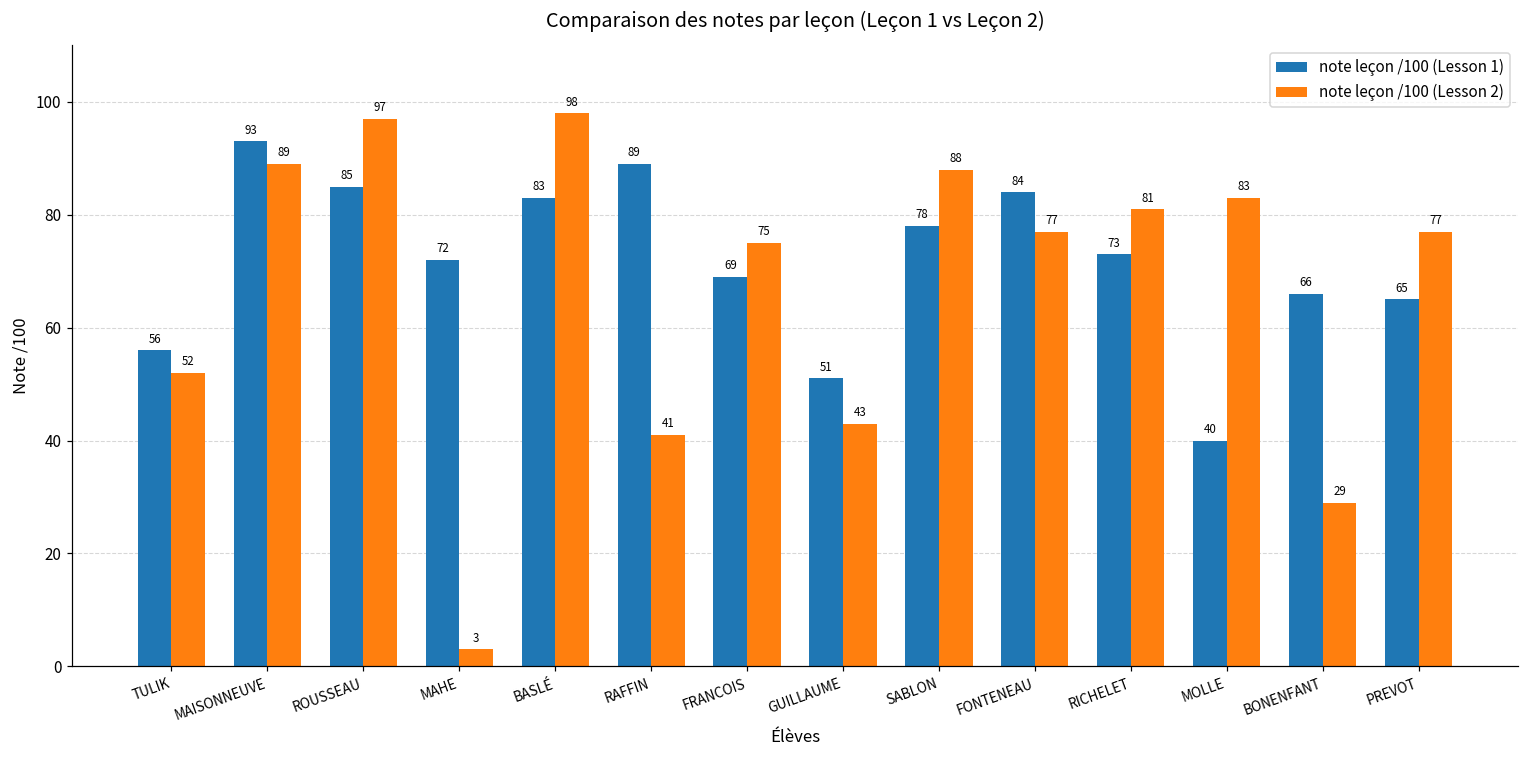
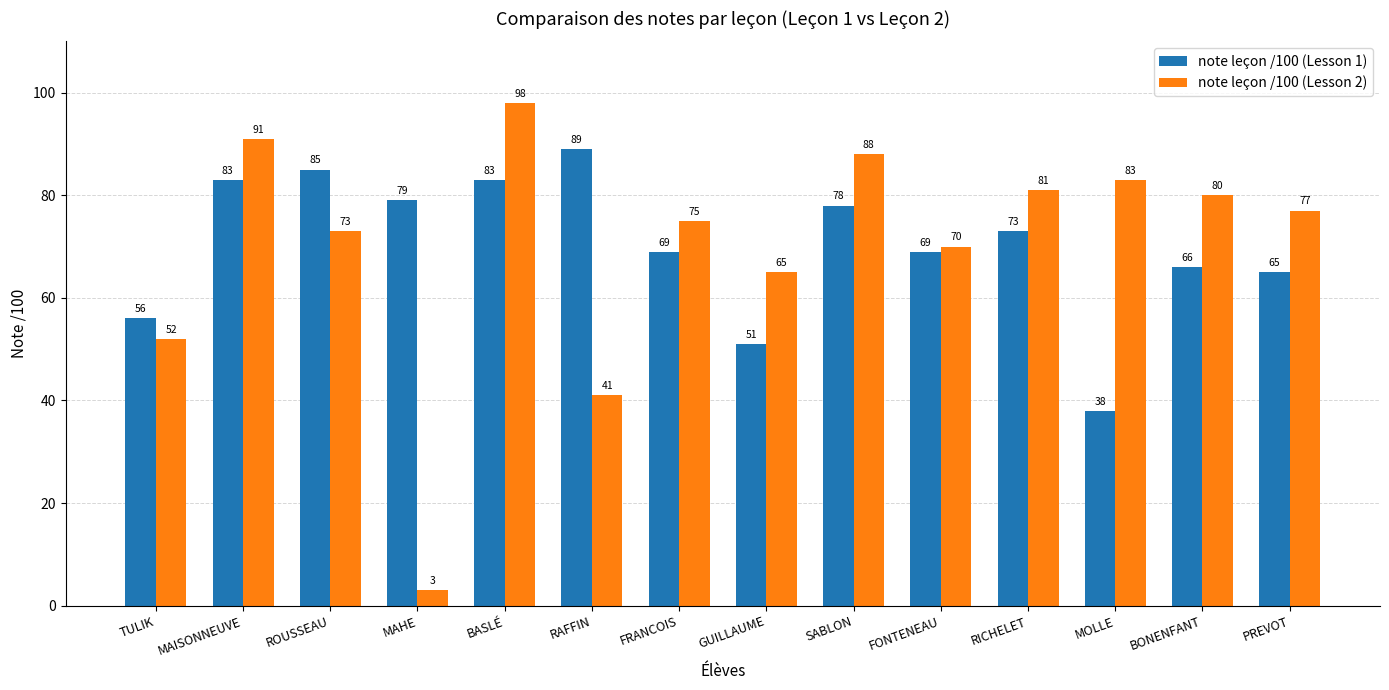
note leçon /100 (Lesson 1), MAISONNEUVE: 93 -> 83
note leçon /100 (Lesson 2), MAISONNEUVE: 89 -> 91
note leçon /100 (Lesson 2), ROUSSEAU: 97 -> 73
note leçon /100 (Lesson 1), MAHE: 72 -> 79
note leçon /100 (Lesson 2), GUILLAUME: 43 -> 65
note leçon /100 (Lesson 1), FONTENEAU: 84 -> 69
note leçon /100 (Lesson 2), FONTENEAU: 77 -> 70
note leçon /100 (Lesson 1), MOLLE: 40 -> 38
note leçon /100 (Lesson 2), BONENFANT: 29 -> 80
